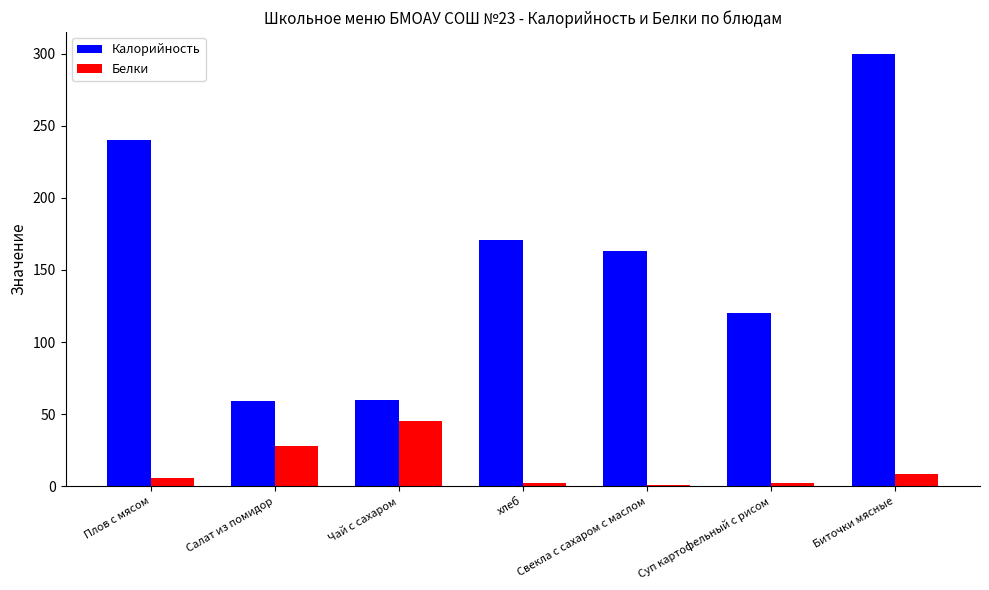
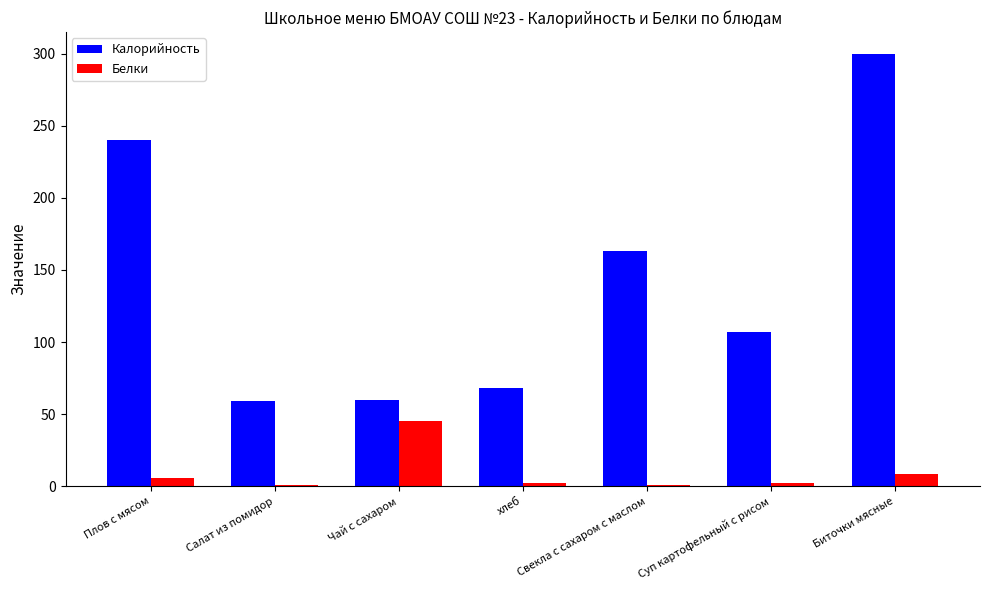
Белки, Салат из помидор: 28 -> 1
Калорийность, хлеб: 171 -> 68
Калорийность, Суп картофельный с рисом: 120 -> 107
